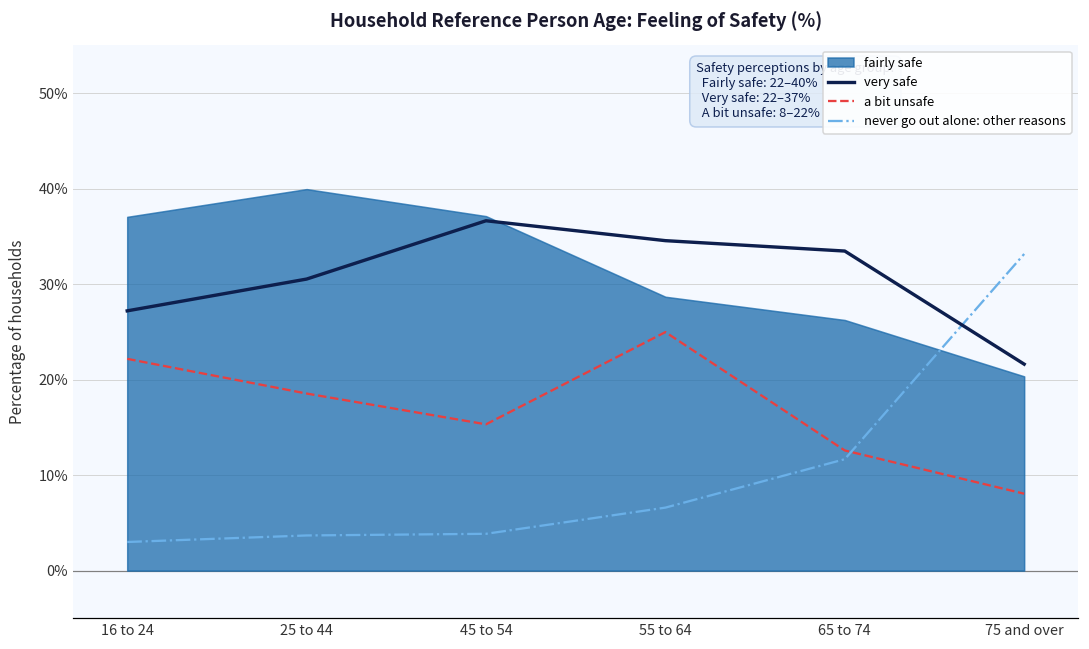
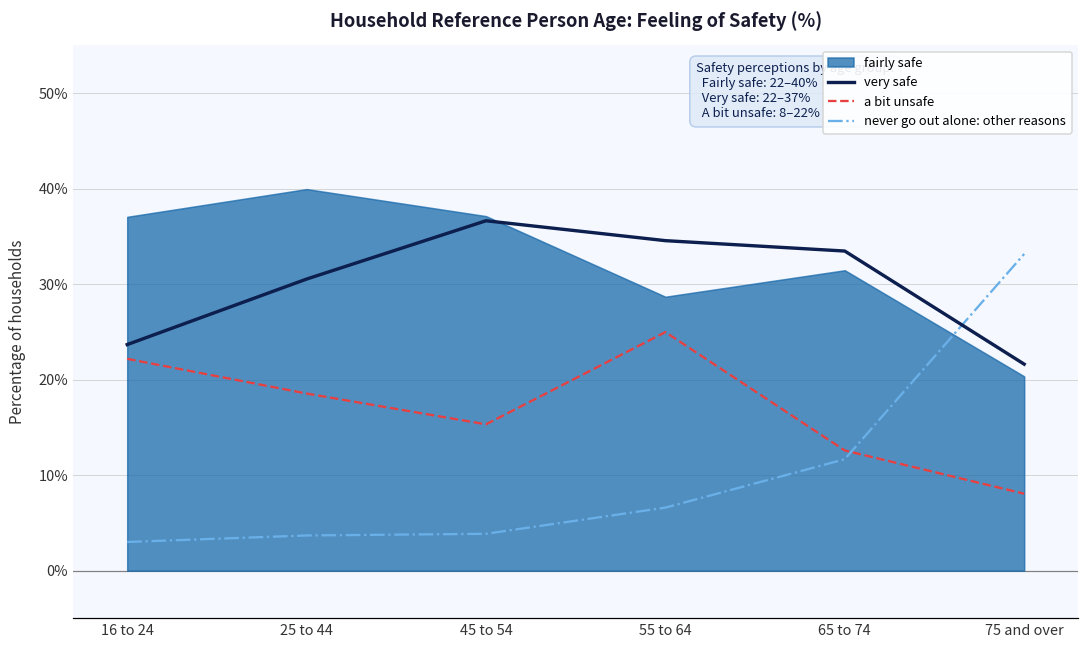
very safe, 16 to 24: 27% -> 24%
fairly safe, 65 to 74: 26% -> 31%
